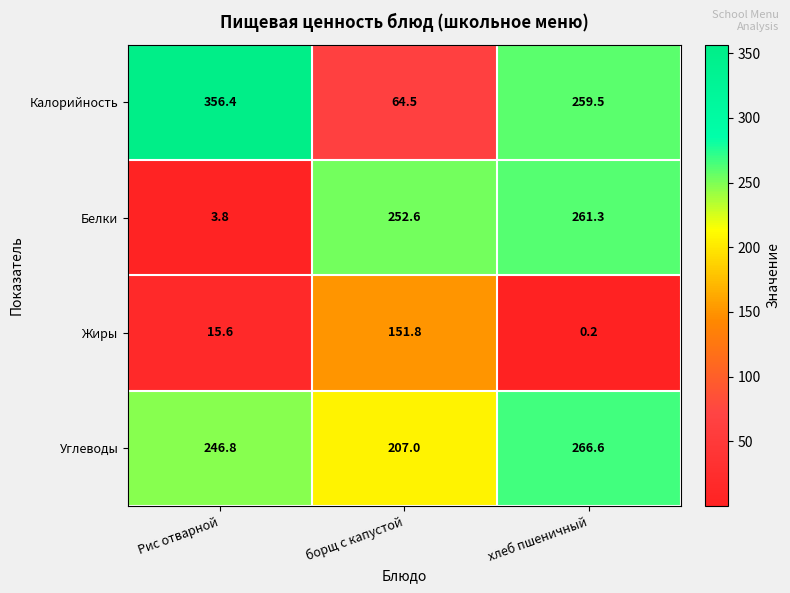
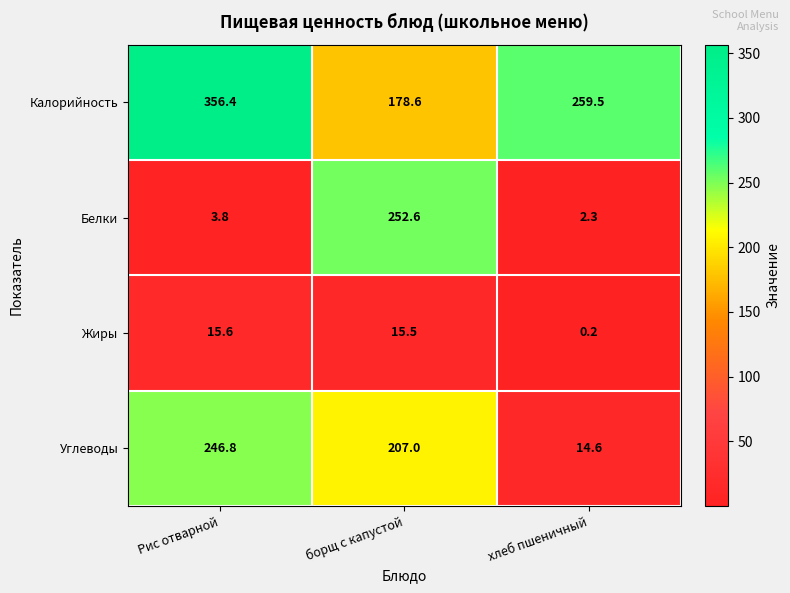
Калорийность, борщ с капустой: 64.5 -> 178.6
Белки, хлеб пшеничный: 261.3 -> 2.3
Жиры, борщ с капустой: 151.8 -> 15.5
Углеводы, хлеб пшеничный: 266.6 -> 14.6
